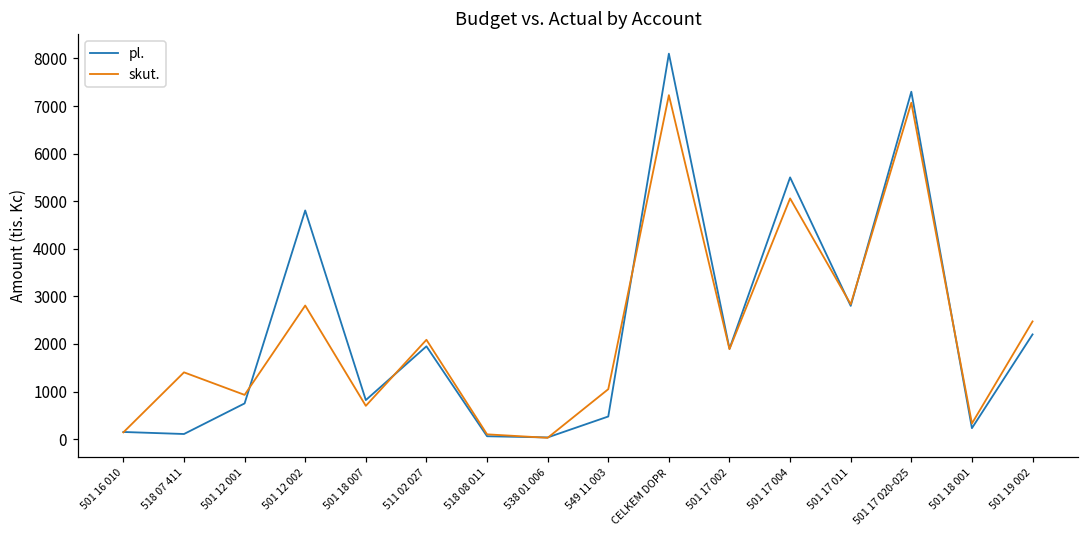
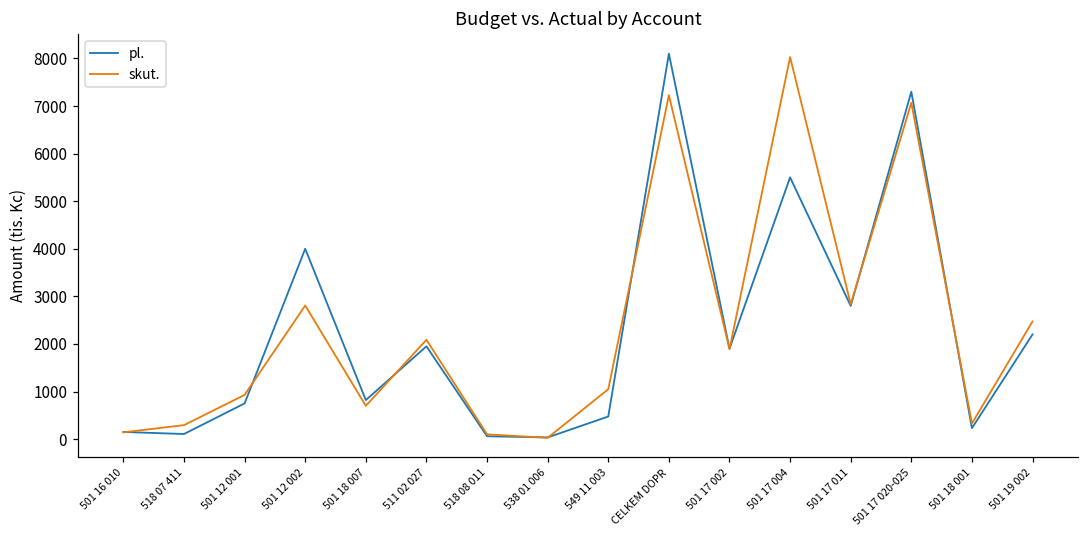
skut., 518 07 411: 1400 -> 300
pl., 501 12 002: 4800 -> 4000
skut., 501 17 004: 5100 -> 8000
